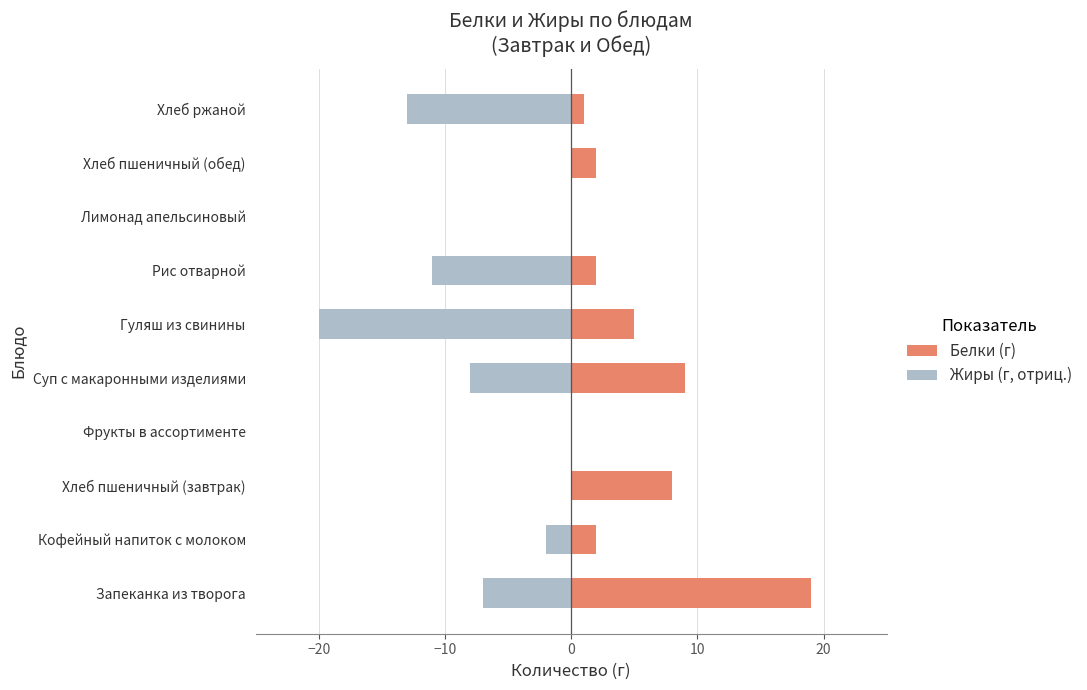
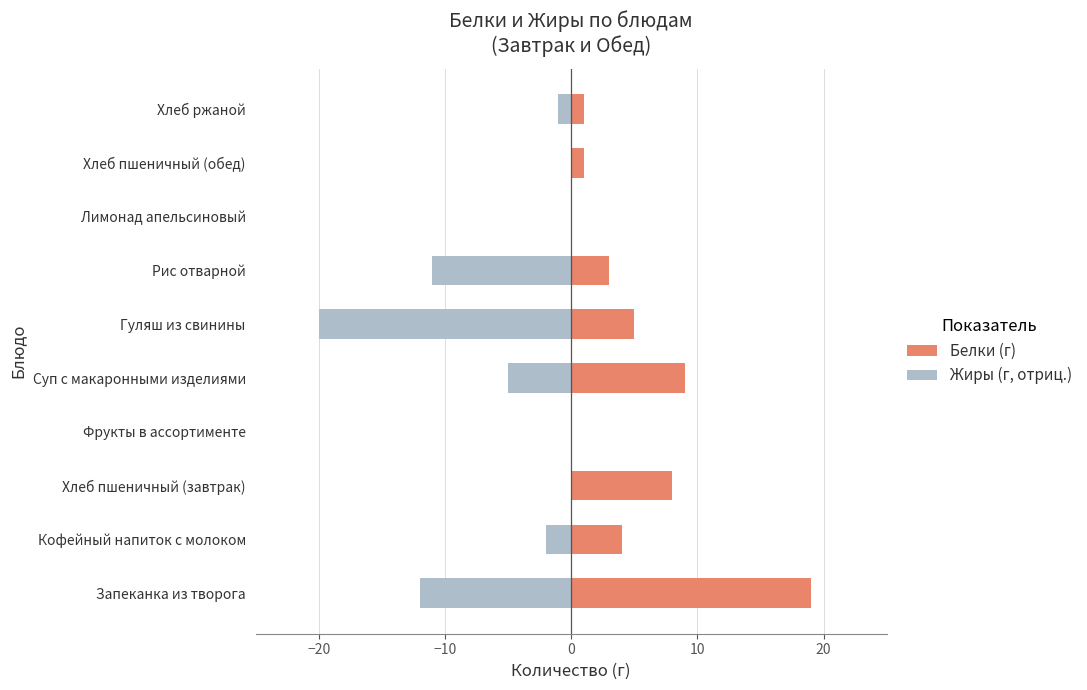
Жиры (г, отриц.), Хлеб ржаной: -13 -> -1
Белки (г), Хлеб пшеничный (обед): 2 -> 1
Белки (г), Рис отварной: 2 -> 3
Жиры (г, отриц.), Суп с макаронными изделиями: -8 -> -5
Белки (г), Кофейный напиток с молоком: 2 -> 4
Жиры (г, отриц.), Запеканка из творога: -7 -> -12
